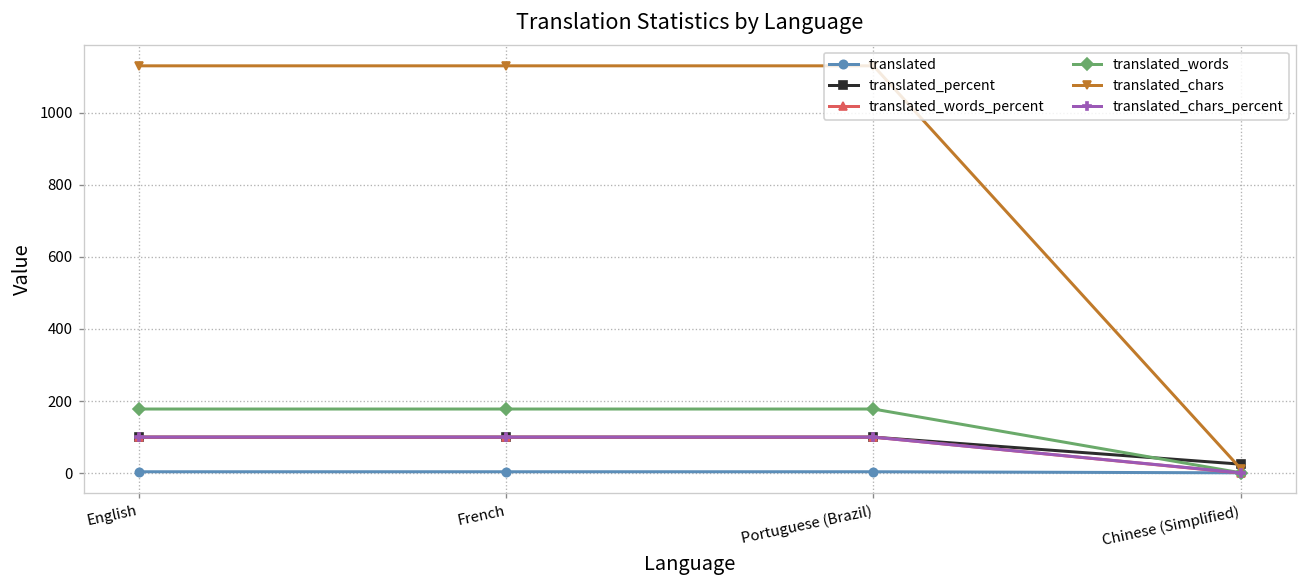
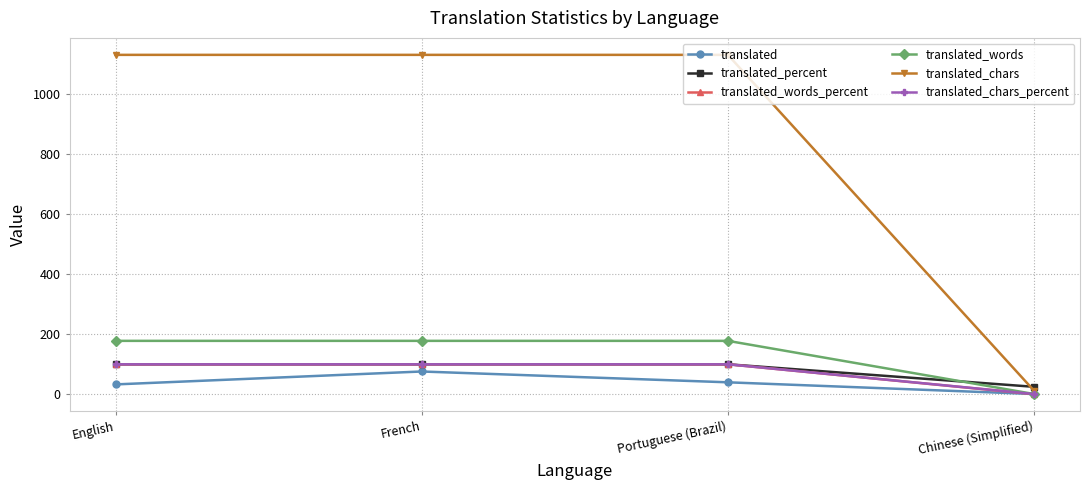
translated, English: 0 -> 30
translated, French: 0 -> 80
translated, Portuguese (Brazil): 0 -> 40
